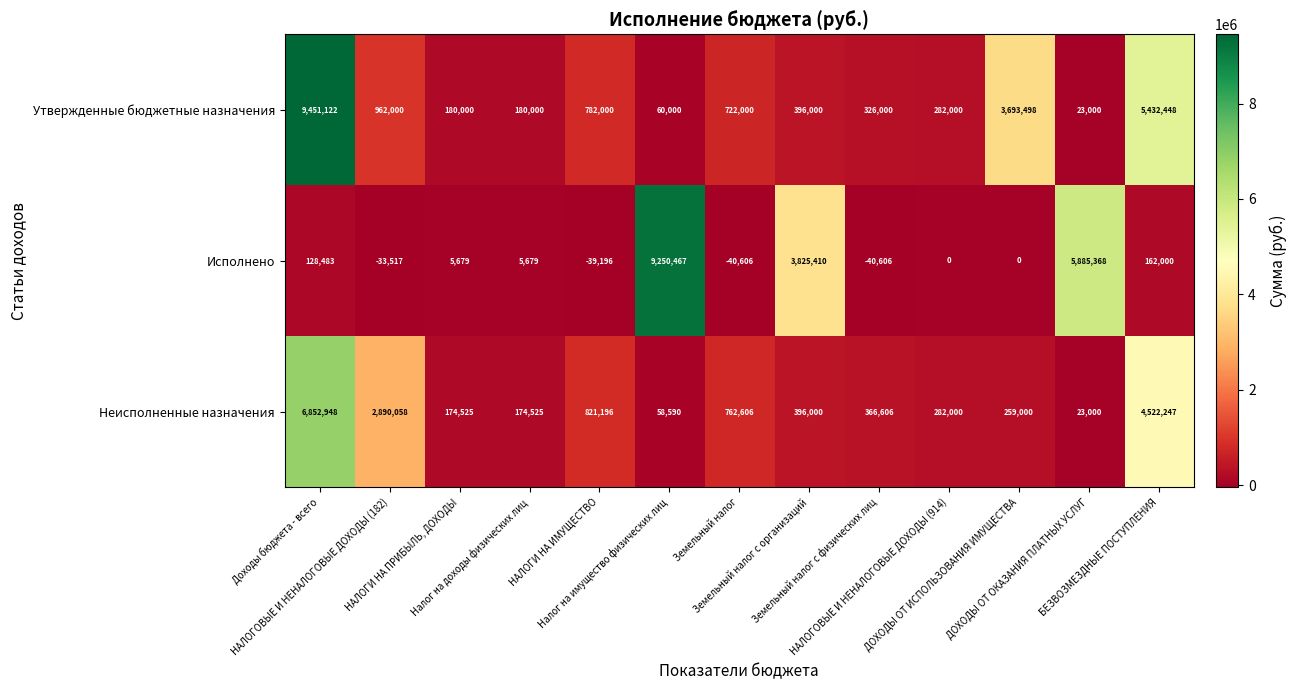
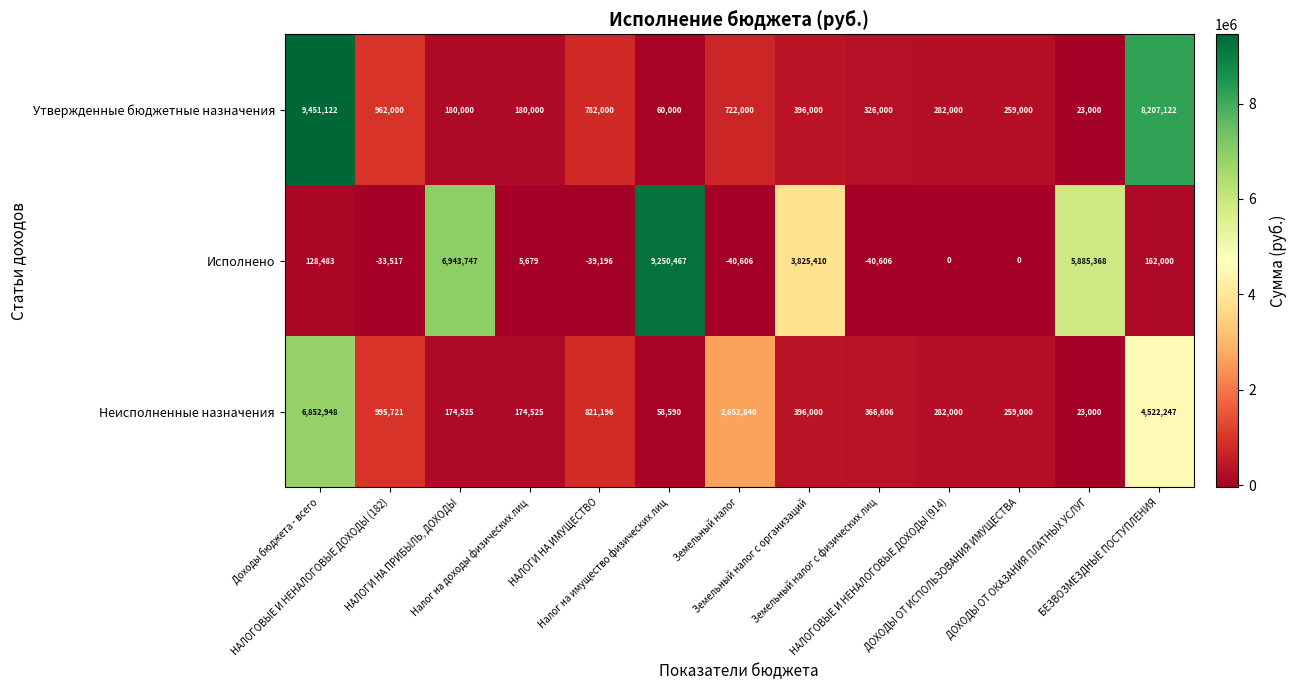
Утвержденные бюджетные назначения, ДОХОДЫ ОТ ИСПОЛЬЗОВАНИЯ ИМУЩЕСТВА: 3,693,498 -> 259,000
Утвержденные бюджетные назначения, БЕЗВОЗМЕЗДНЫЕ ПОСТУПЛЕНИЯ: 5,432,448 -> 8,207,122
Исполнено, НАЛОГИ НА ПРИБЫЛЬ, ДОХОДЫ: 5,679 -> 6,943,747
Неисполненные назначения, НАЛОГОВЫЕ И НЕНАЛОГОВЫЕ ДОХОДЫ (182): 2,890,058 -> 995,721
Неисполненные назначения, Земельный налог: 762,606 -> 2,652,840
